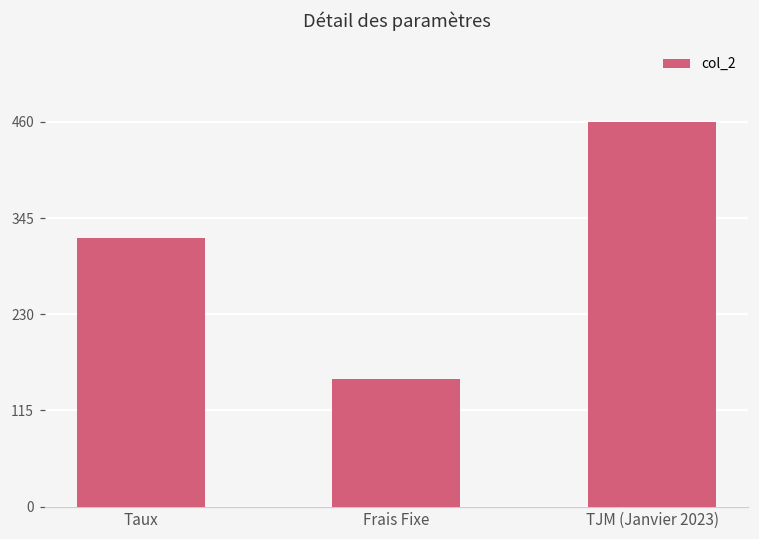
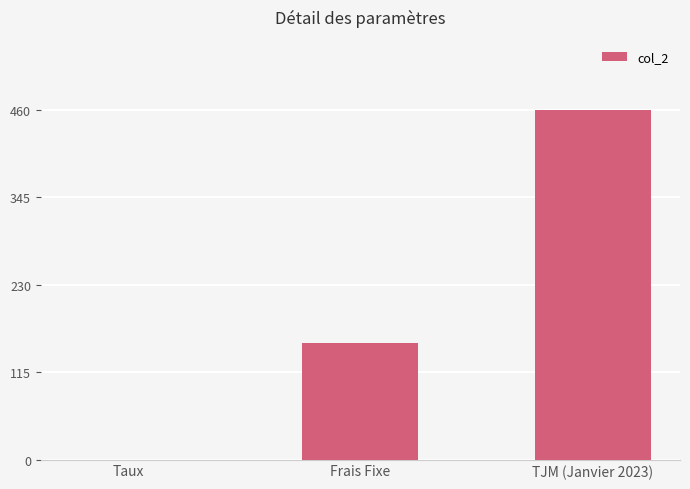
Taux: 320 -> 0
